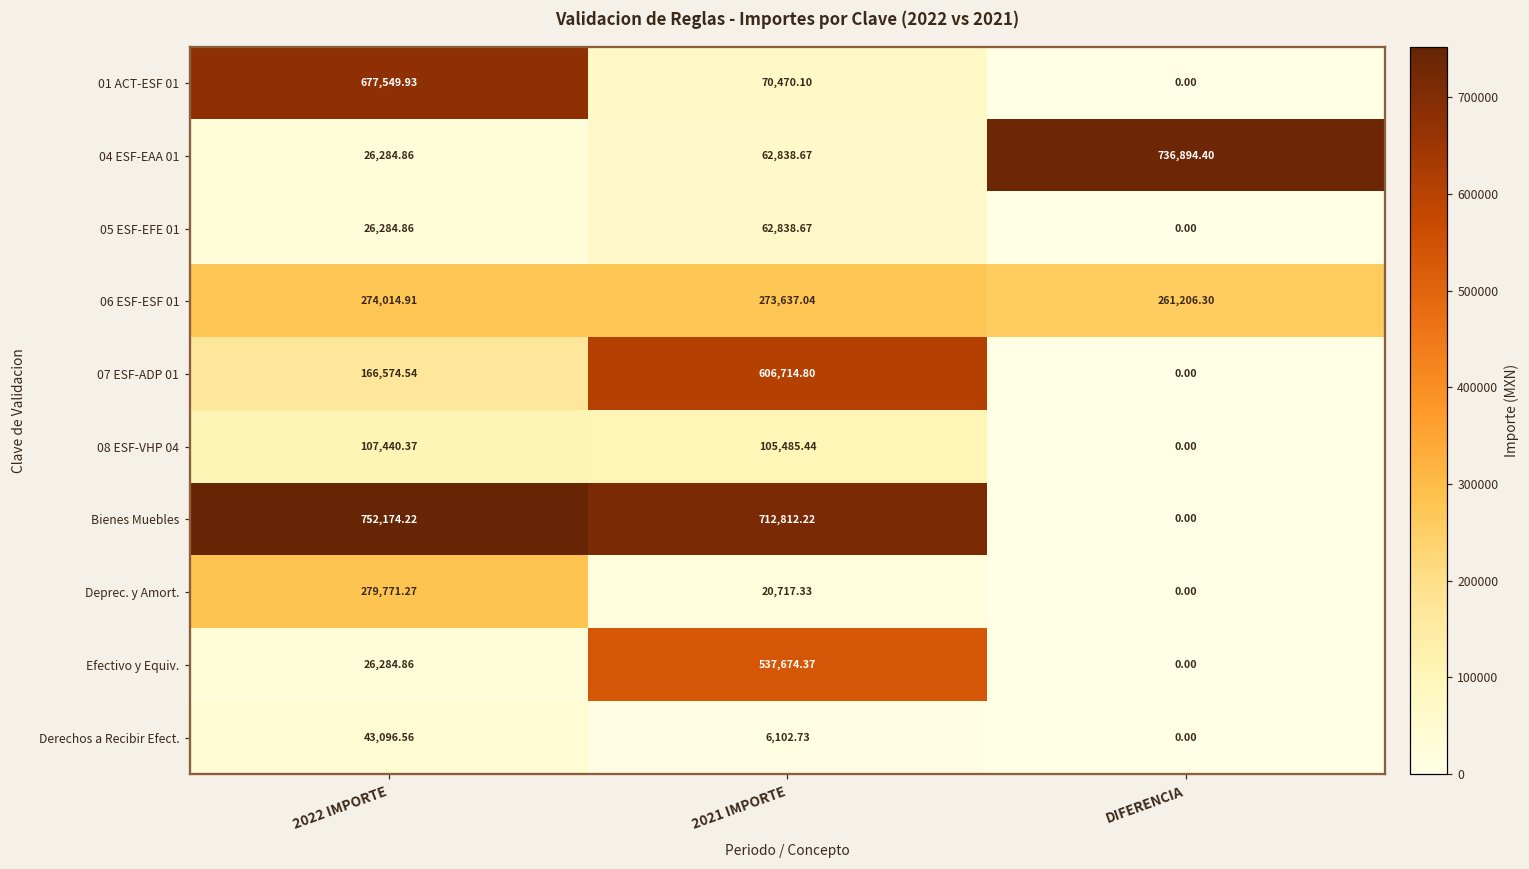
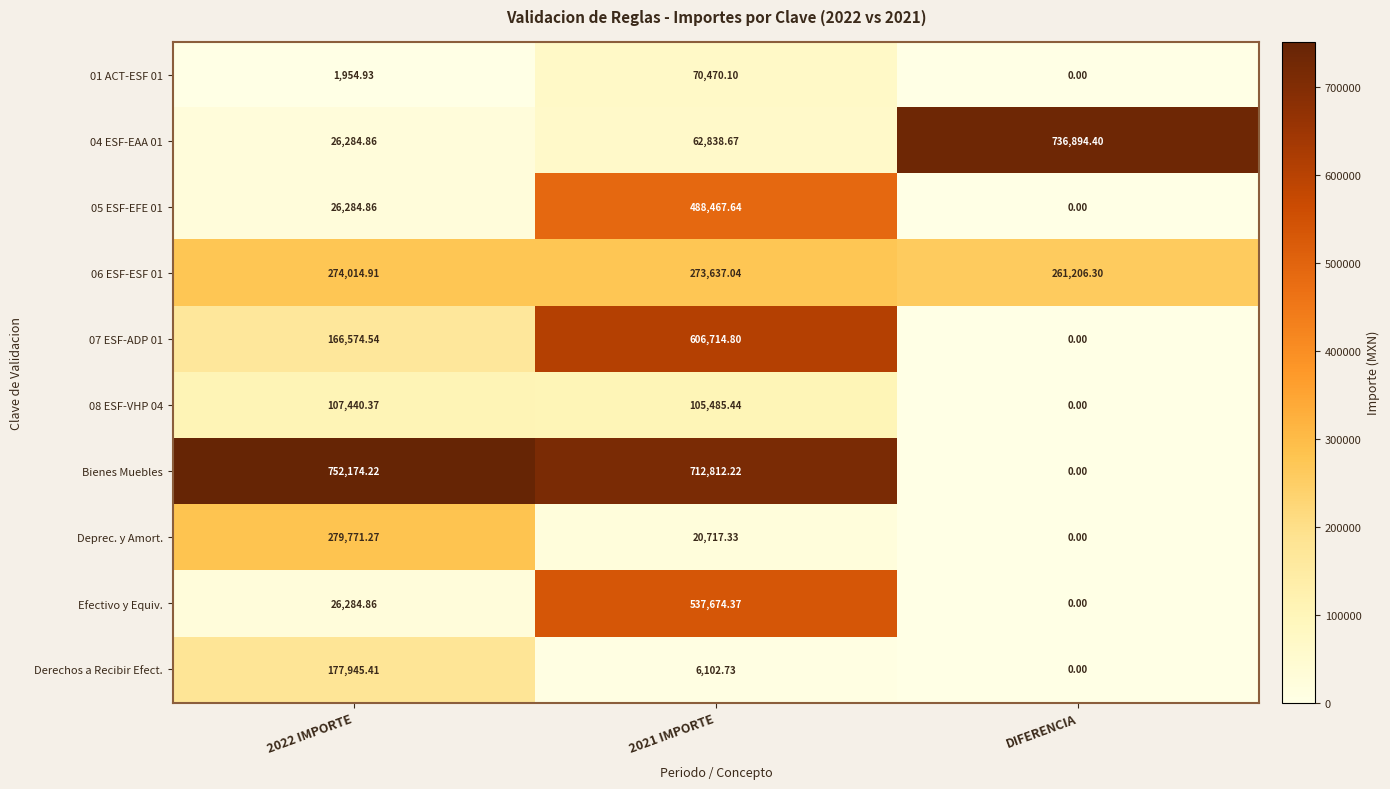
01 ACT-ESF 01, 2022 IMPORTE: 677,549.93 -> 1,954.93
05 ESF-EFE 01, 2021 IMPORTE: 62,838.67 -> 488,467.64
Derechos a Recibir Efect., 2022 IMPORTE: 43,096.56 -> 177,945.41
